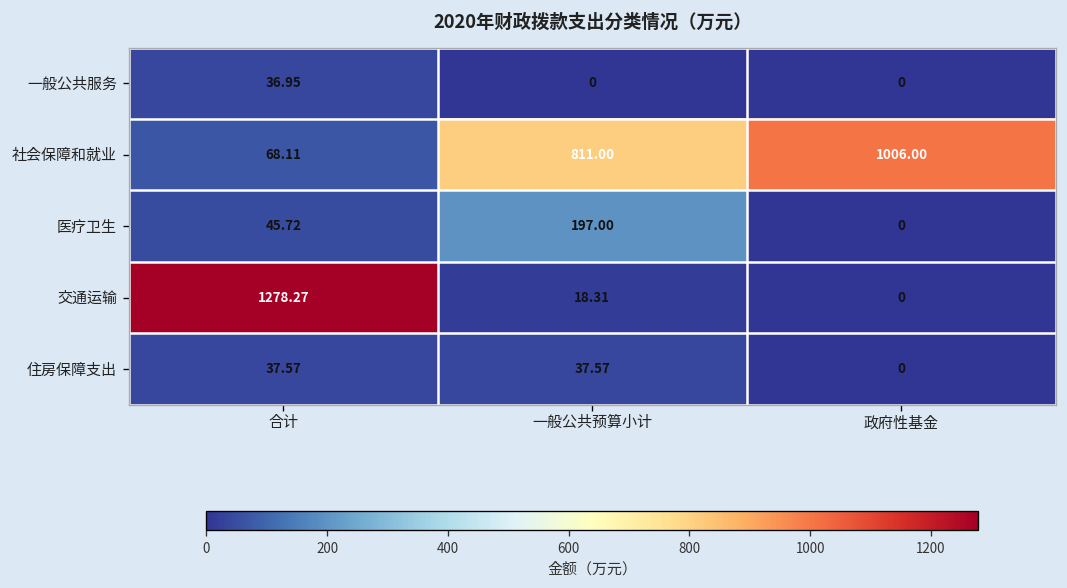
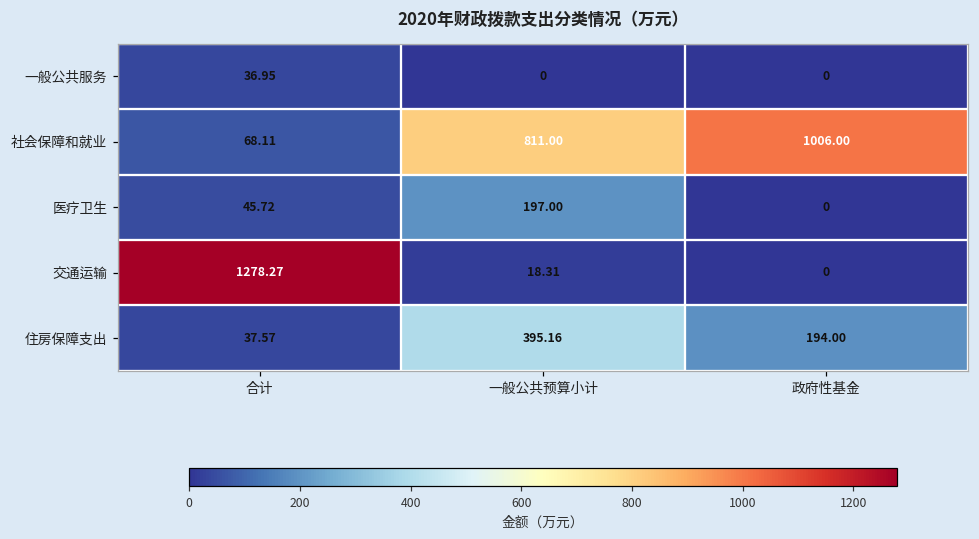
住房保障支出, 一般公共预算小计: 37.57 -> 395.16
住房保障支出, 政府性基金: 0 -> 194.00
